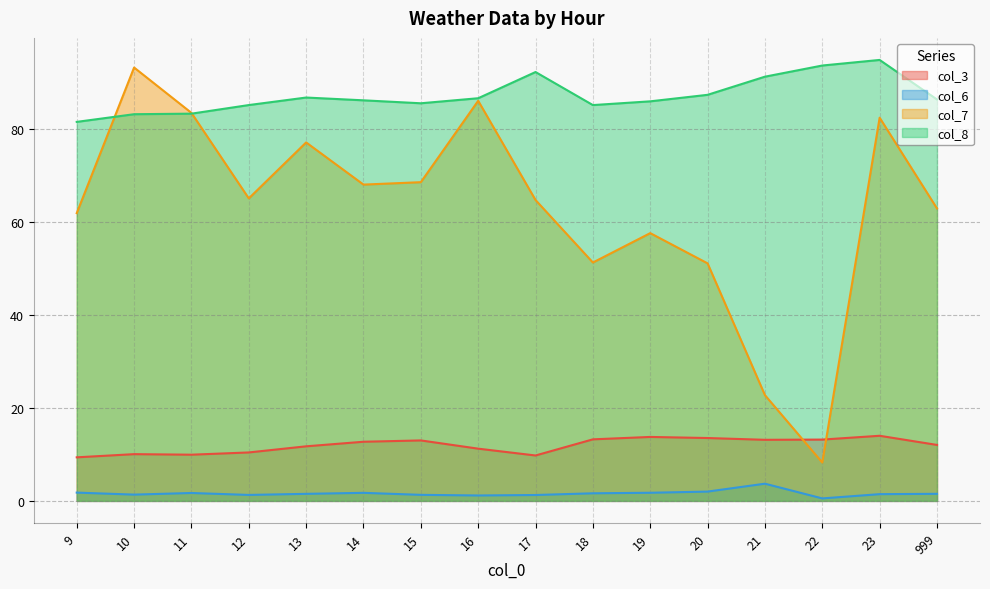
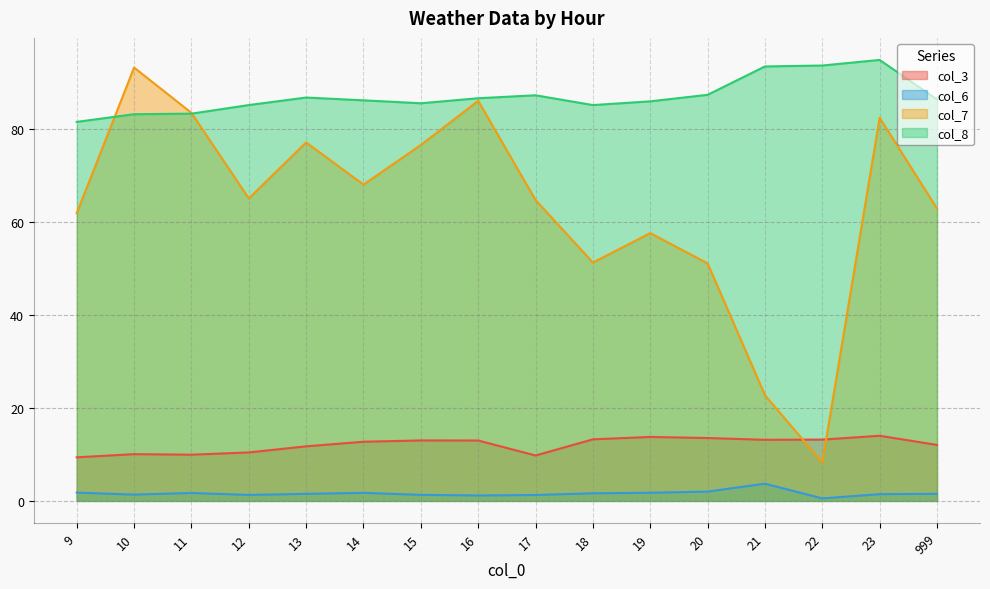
col_7, 15: 69 -> 77
col_3, 16: 11 -> 13
col_8, 17: 92 -> 87
col_8, 21: 91 -> 93
